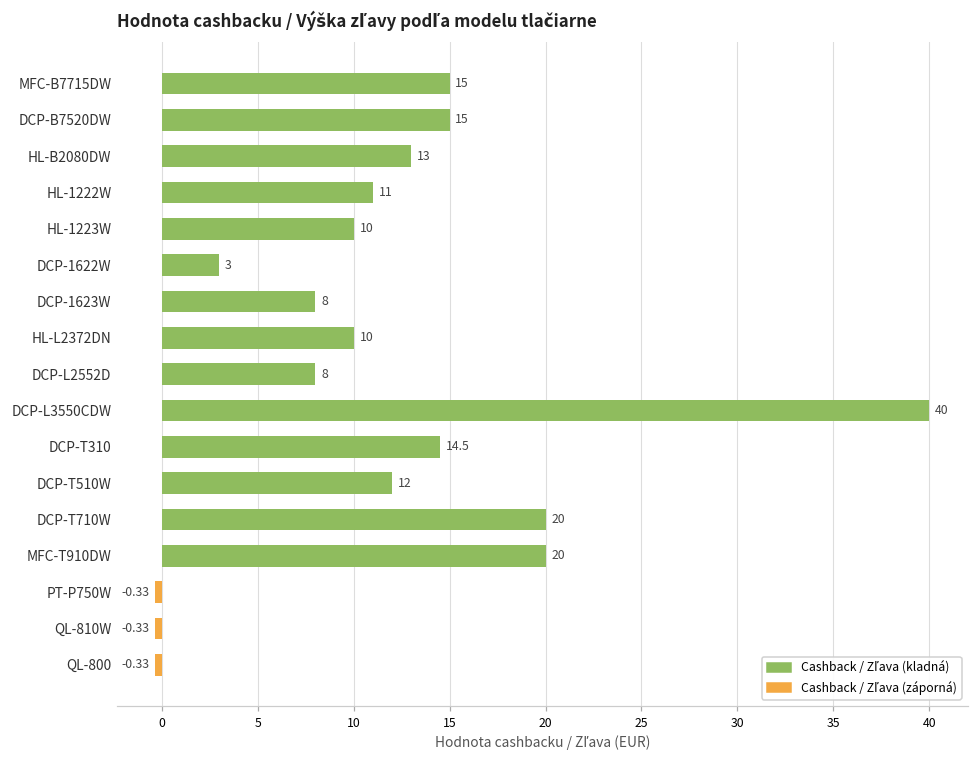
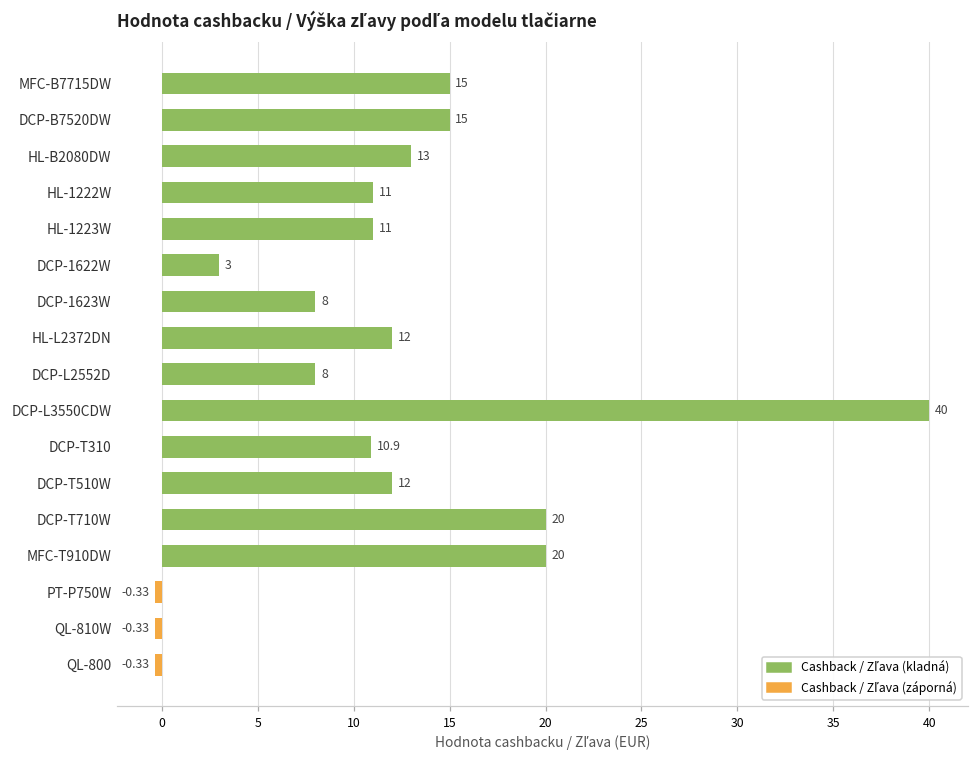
HL-1223W: 10 -> 11
HL-L2372DN: 10 -> 12
DCP-T310: 14.5 -> 10.9
